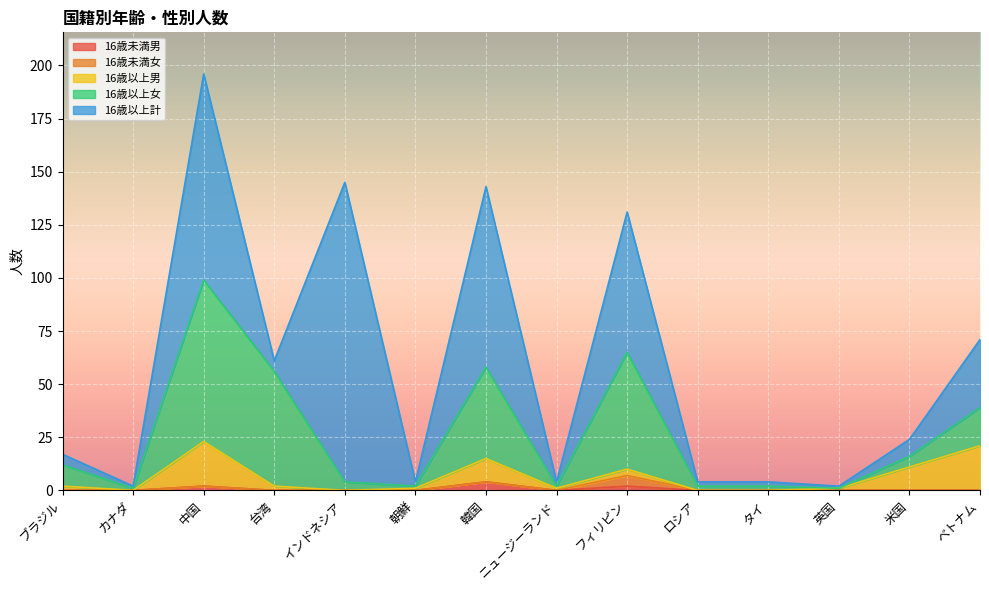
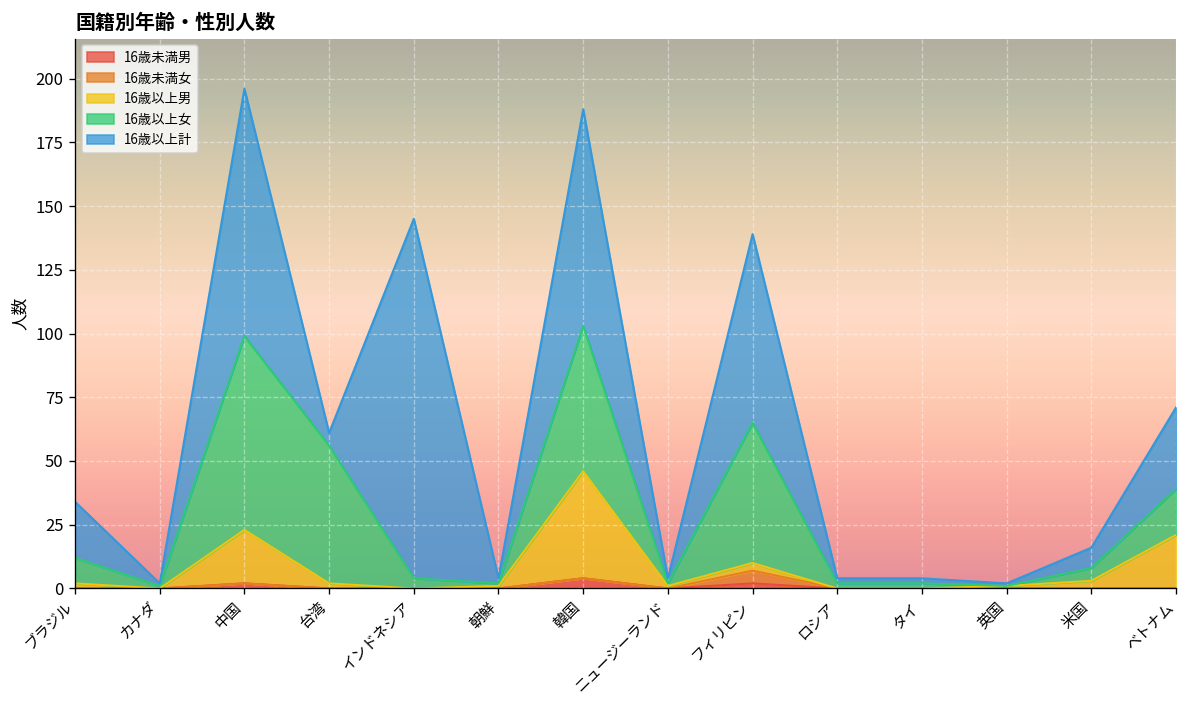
16歳以上計, ブラジル: 5 -> 22
16歳以上男, 韓国: 11 -> 42
16歳以上女, 韓国: 43 -> 57
16歳以上計, フィリピン: 66 -> 74
16歳以上男, 米国: 11 -> 3
